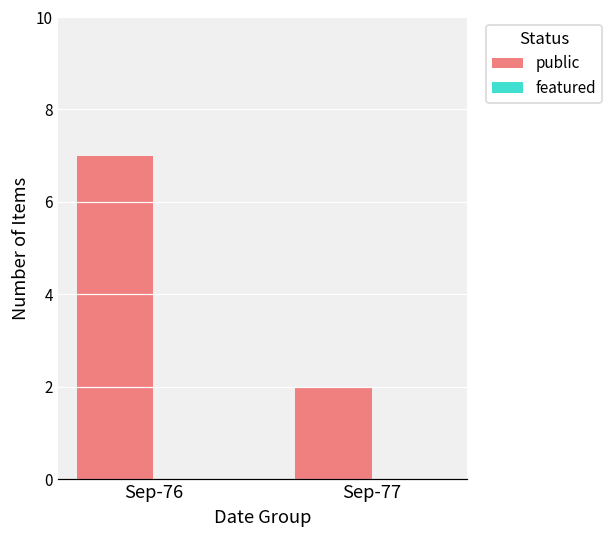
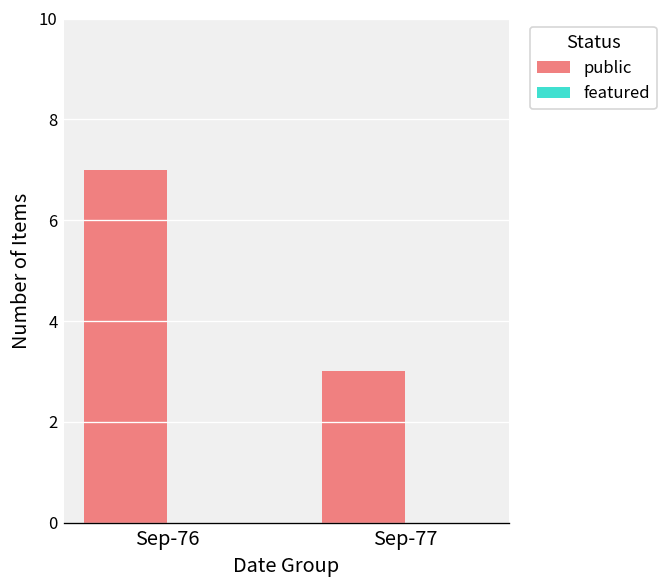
public, Sep-77: 2 -> 3
